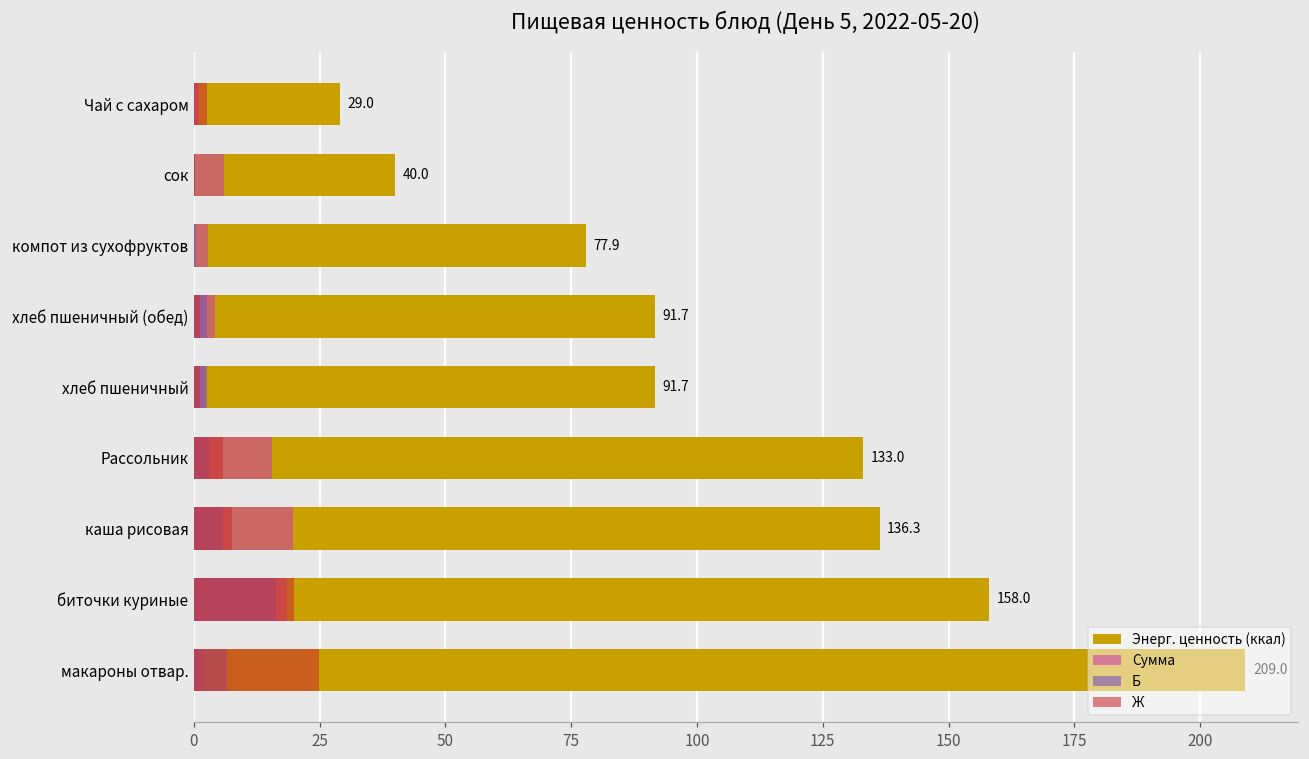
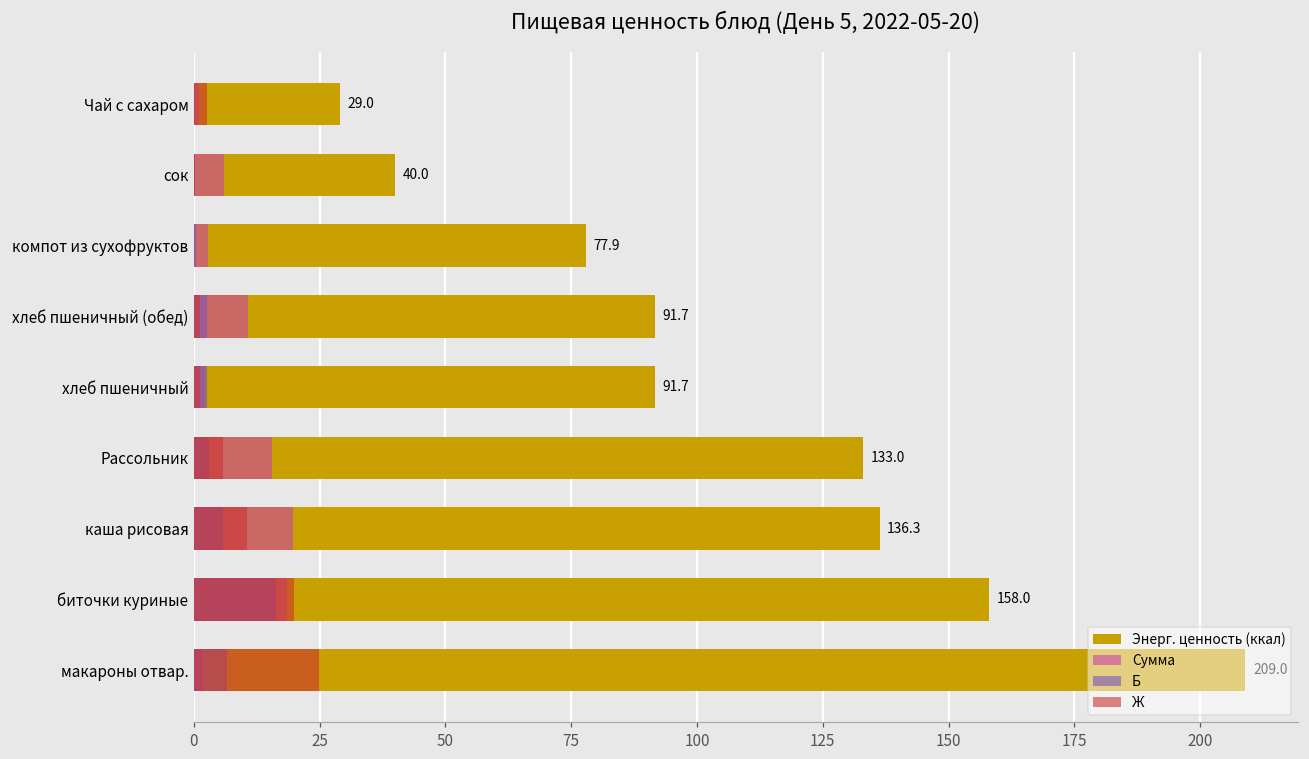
Сумма, хлеб пшеничный (обед): 4 -> 11
Ж, каша рисовая: 8 -> 11
